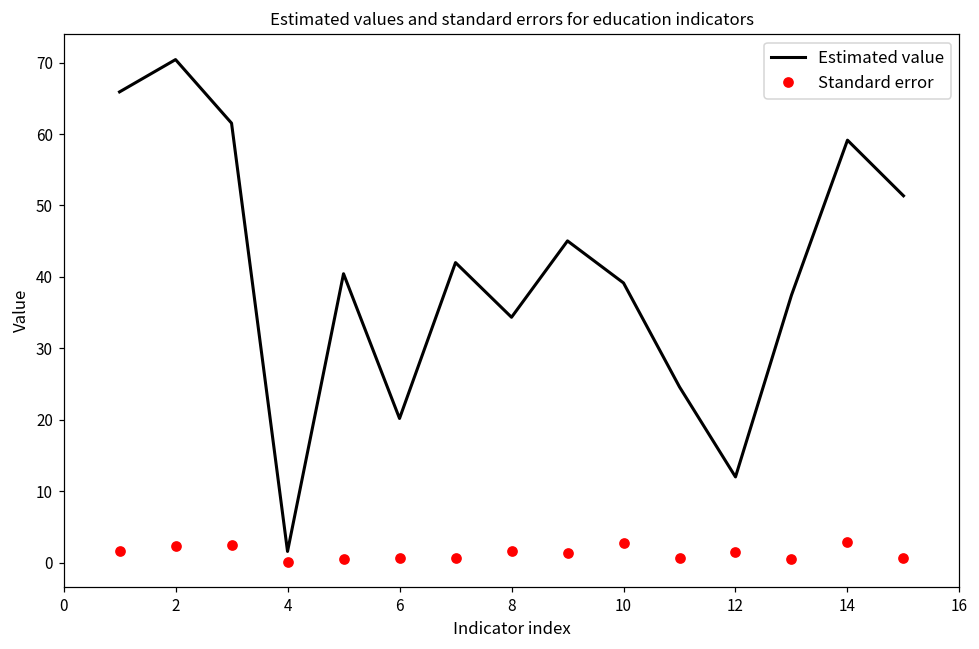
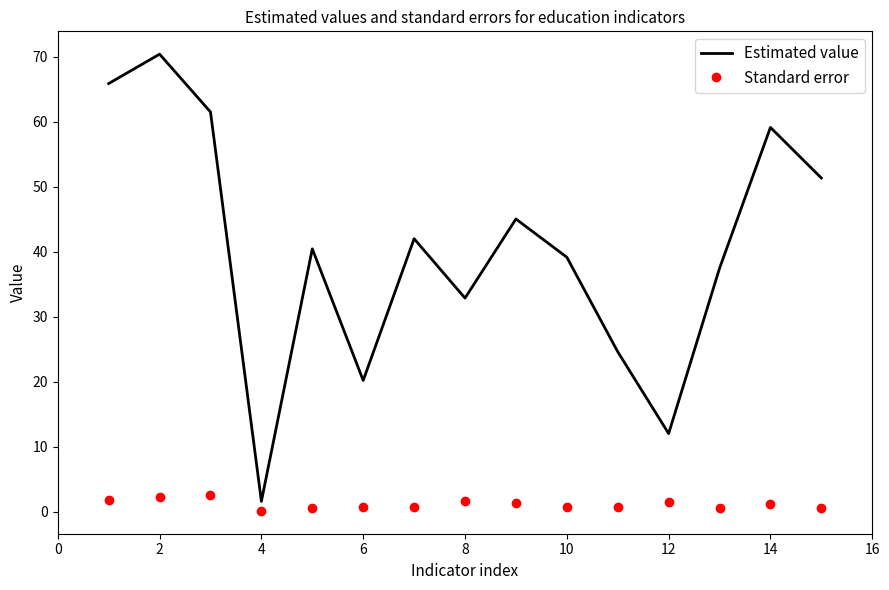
Estimated value, 8: 34 -> 33
Standard error, 10: 3 -> 1
Standard error, 14: 3 -> 1
